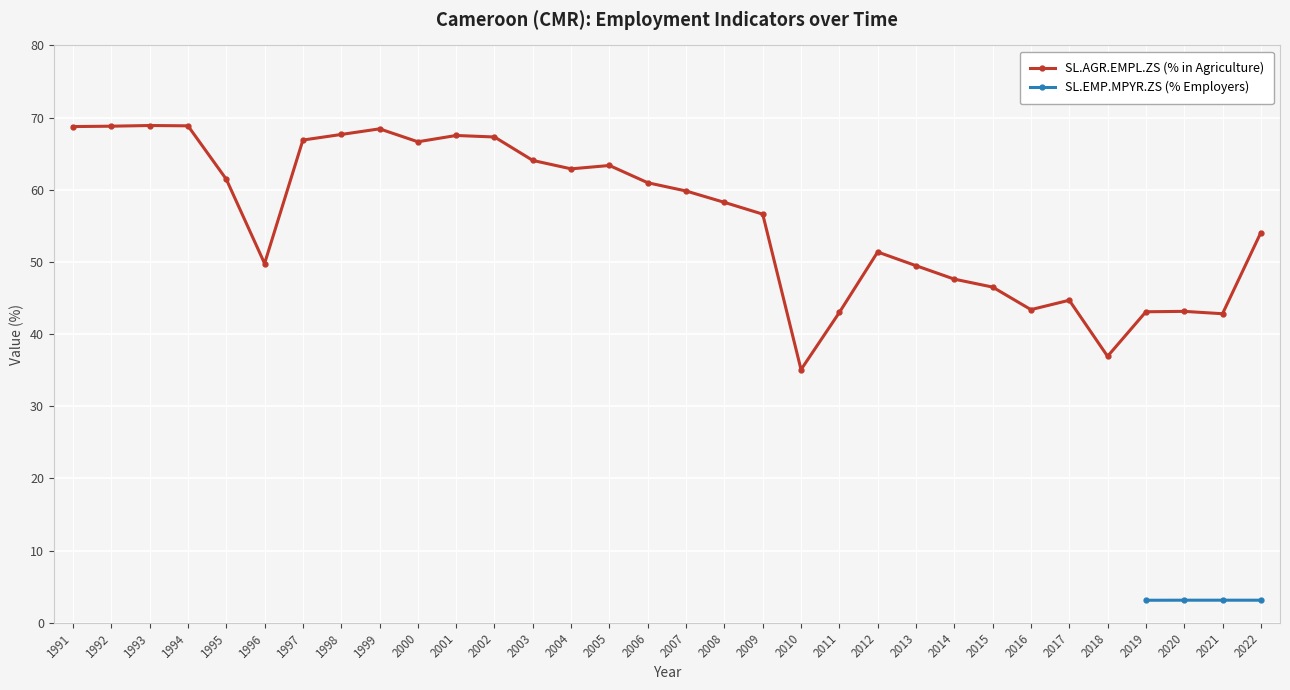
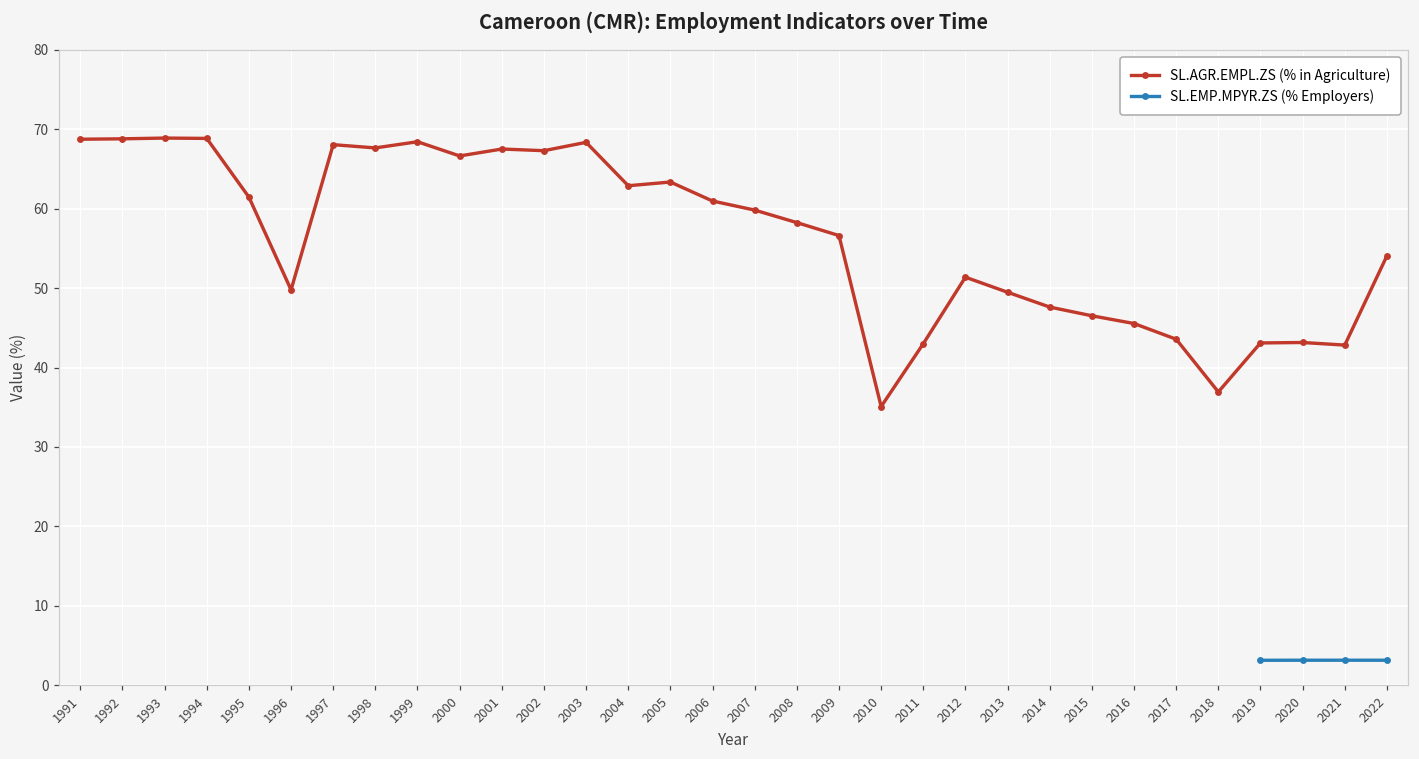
SL.AGR.EMPL.ZS (% in Agriculture), 1997: 67 -> 68
SL.AGR.EMPL.ZS (% in Agriculture), 2003: 64 -> 68
SL.AGR.EMPL.ZS (% in Agriculture), 2016: 43 -> 46
SL.AGR.EMPL.ZS (% in Agriculture), 2017: 45 -> 44
